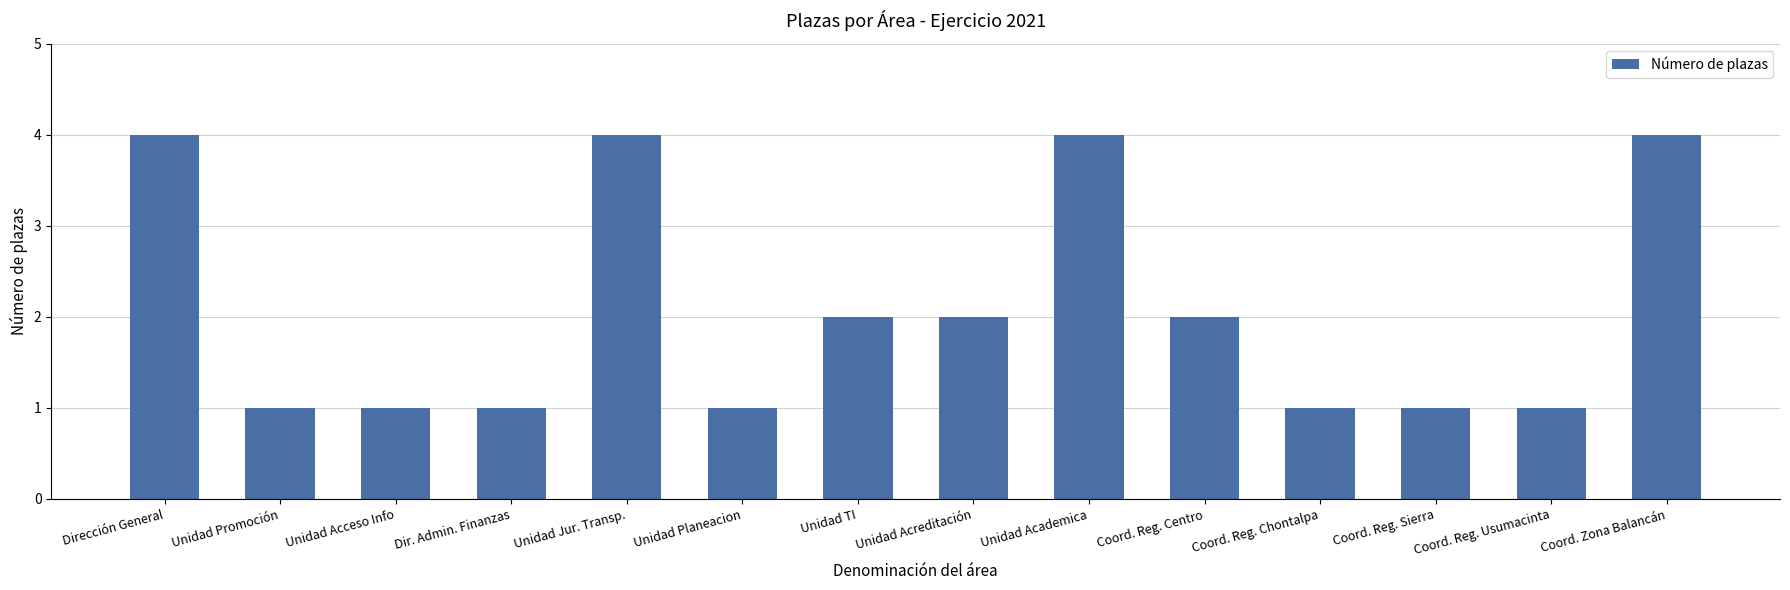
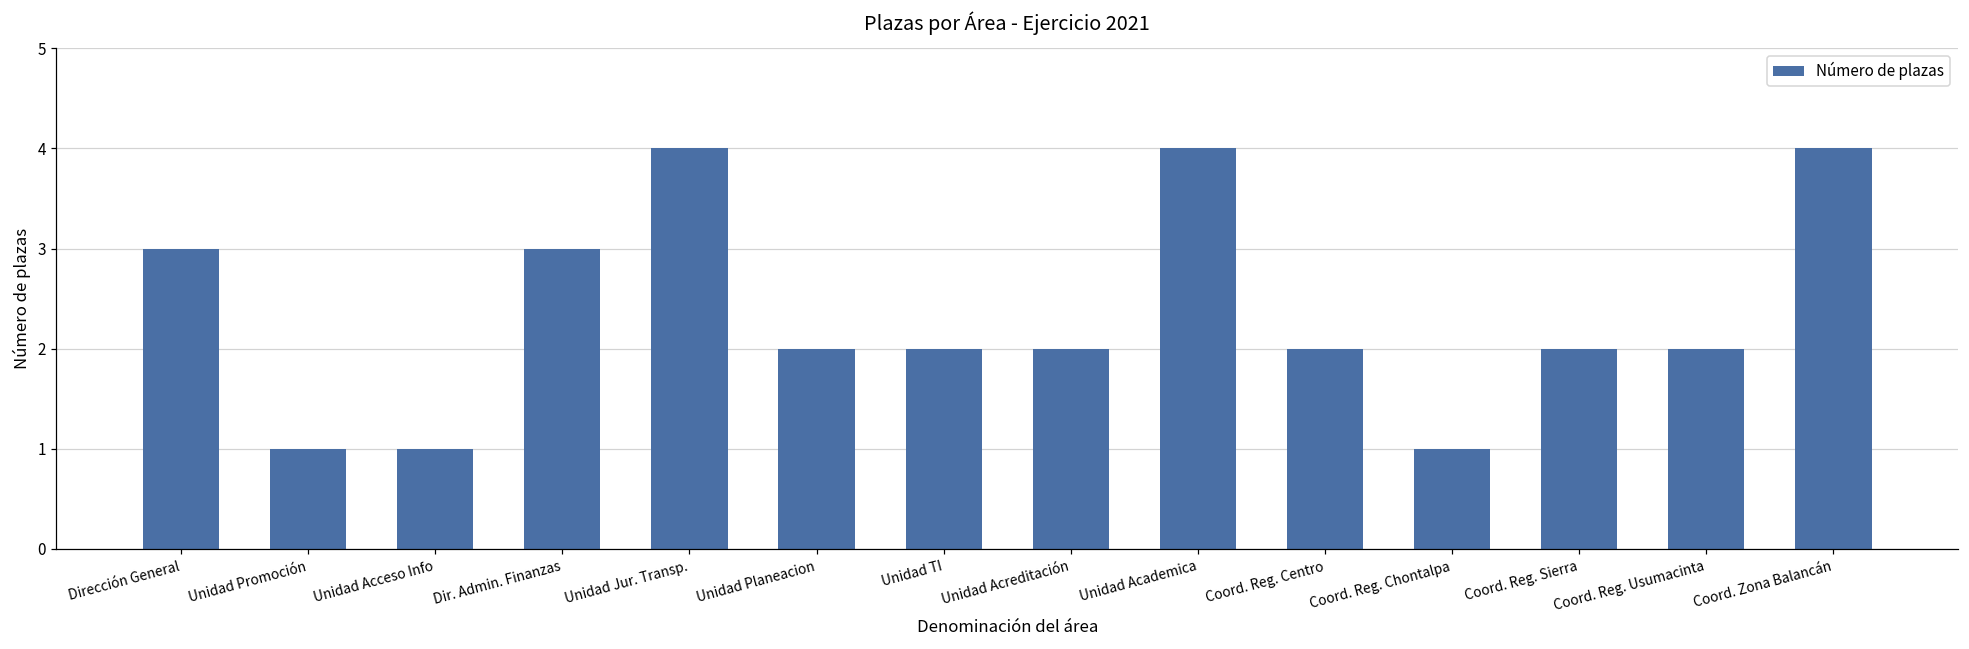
Dirección General: 4 -> 3
Dir. Admin. Finanzas: 1 -> 3
Unidad Planeacion: 1 -> 2
Coord. Reg. Sierra: 1 -> 2
Coord. Reg. Usumacinta: 1 -> 2
